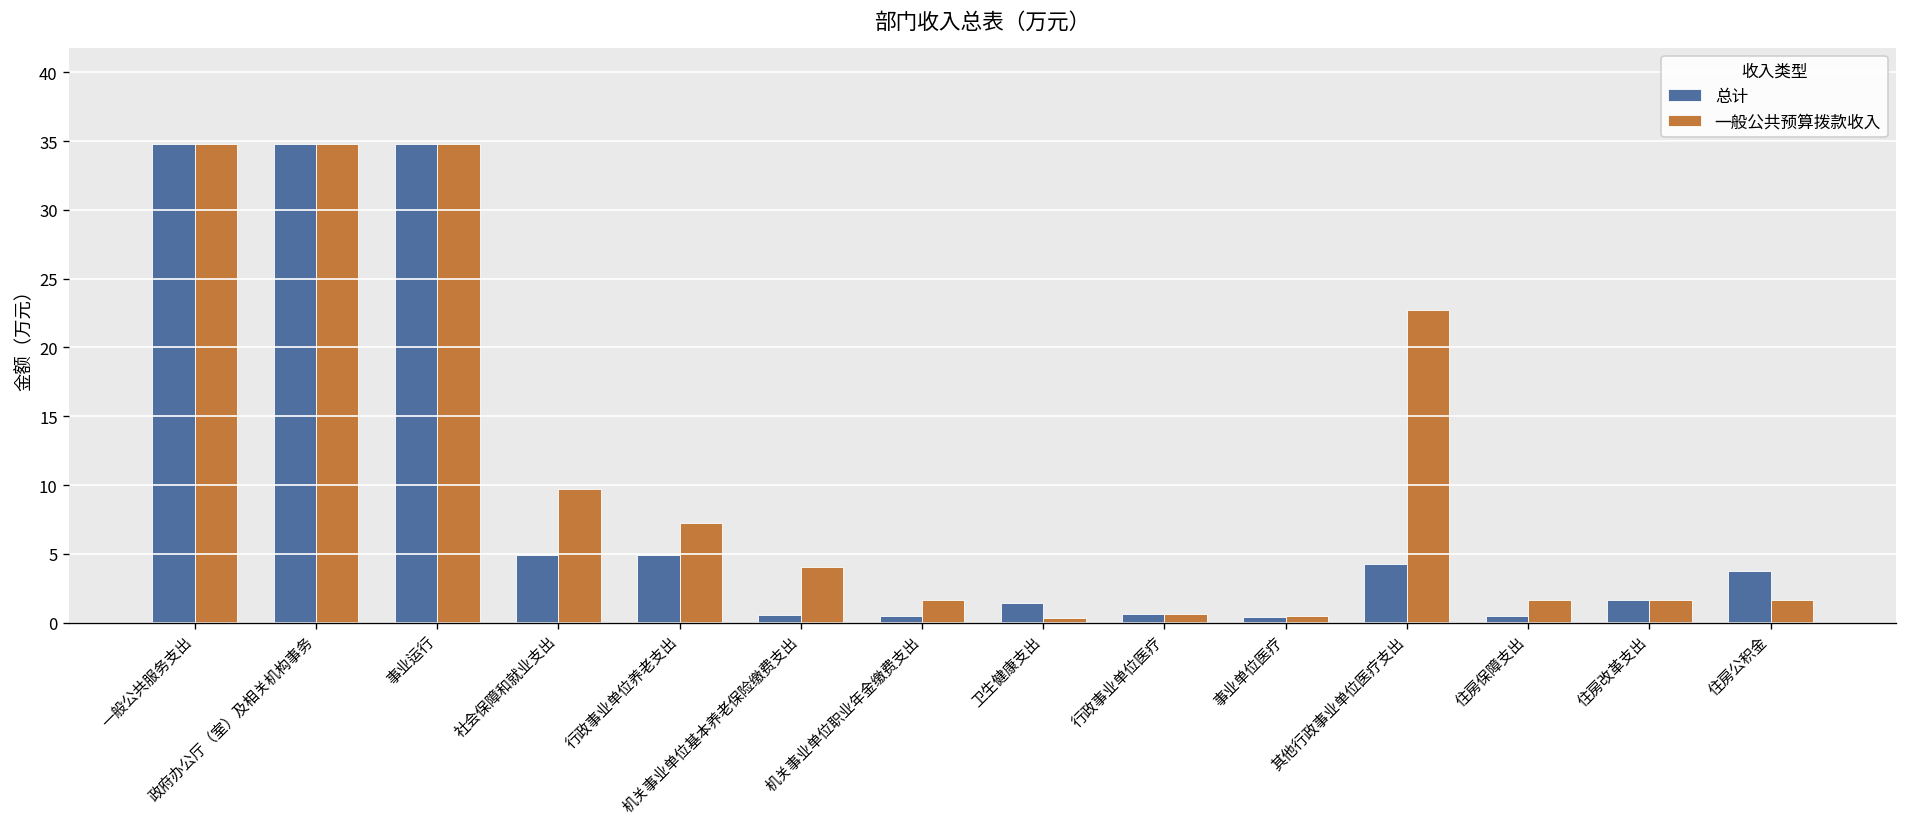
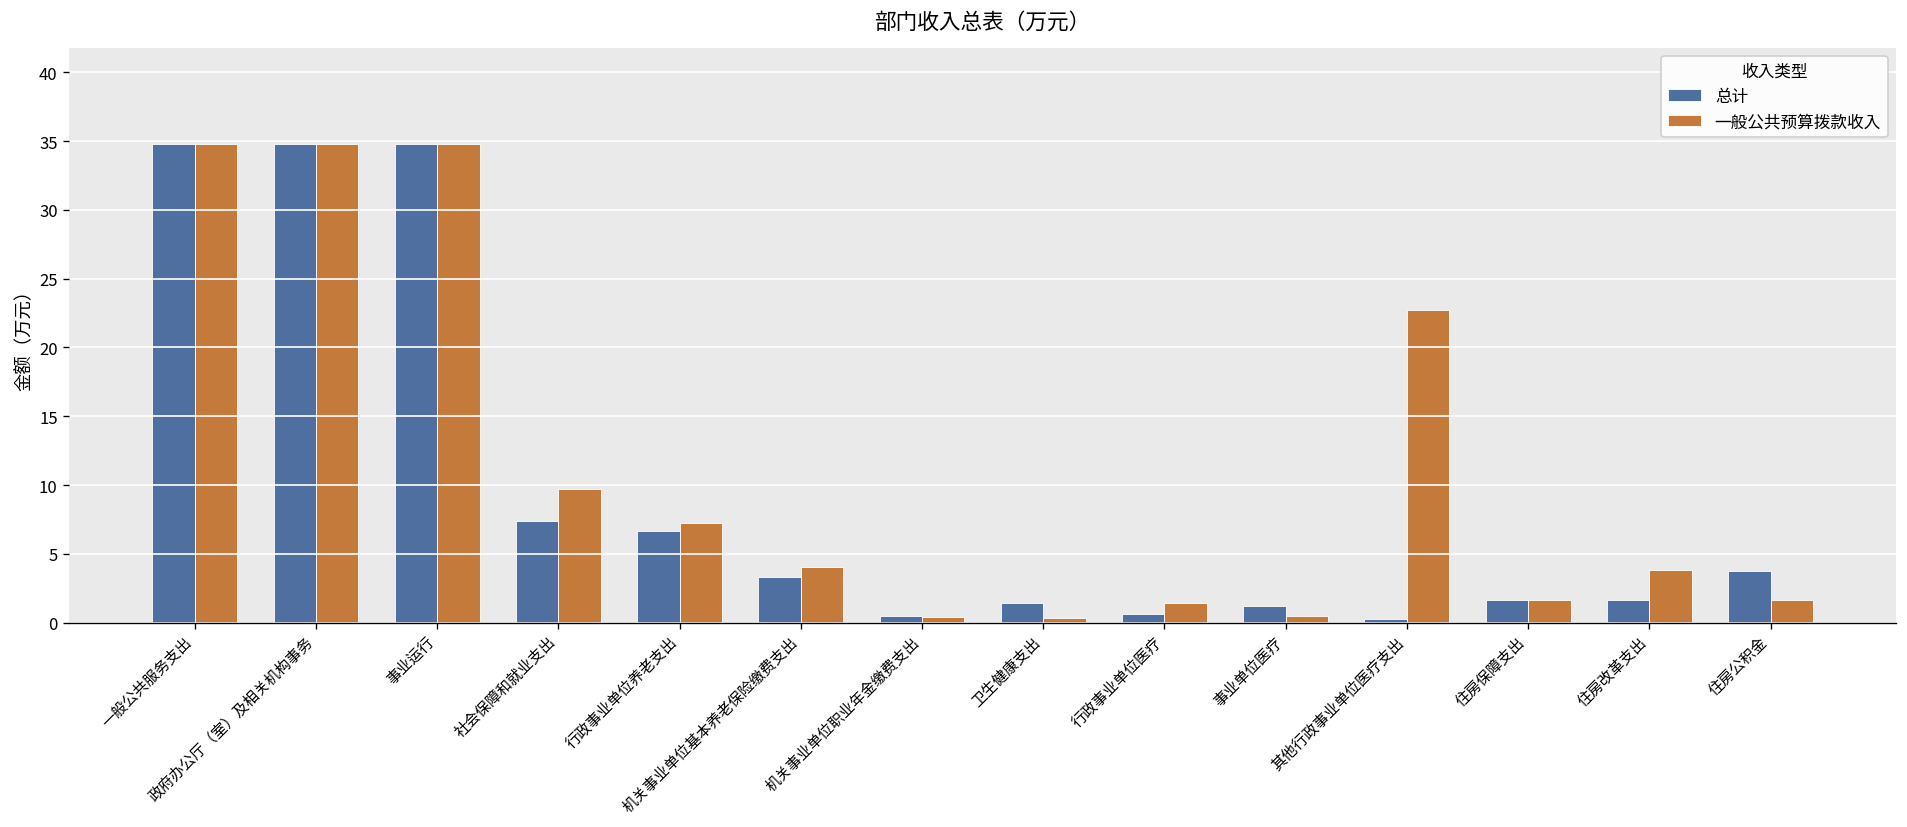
总计, 社会保障和就业支出: 4.9 -> 7.4
总计, 行政事业单位养老支出: 4.9 -> 6.7
总计, 机关事业单位基本养老保险缴费支出: 0.6 -> 3.3
一般公共预算拨款收入, 机关事业单位职业年金缴费支出: 1.7 -> 0.4
一般公共预算拨款收入, 行政事业单位医疗: 0.6 -> 1.4
总计, 事业单位医疗: 0.4 -> 1.2
总计, 其他行政事业单位医疗支出: 4.3 -> 0.3
总计, 住房保障支出: 0.5 -> 1.7
一般公共预算拨款收入, 住房改革支出: 1.7 -> 3.8
